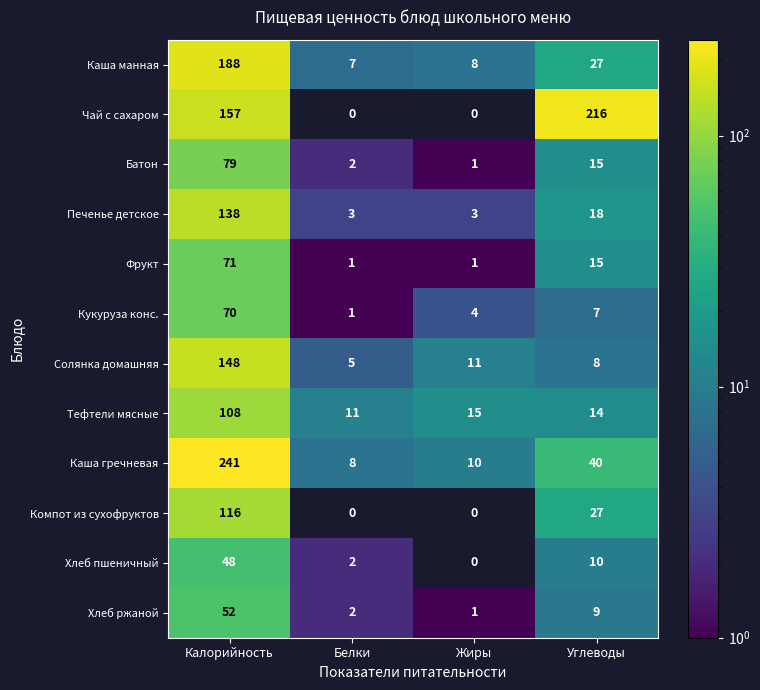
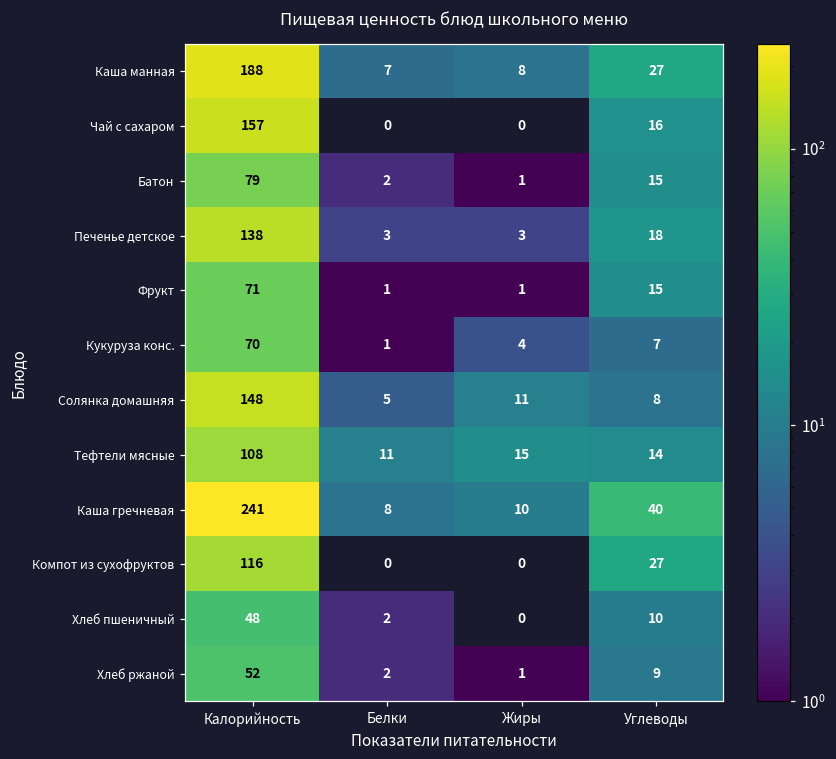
Чай с сахаром, Углеводы: 216 -> 16
